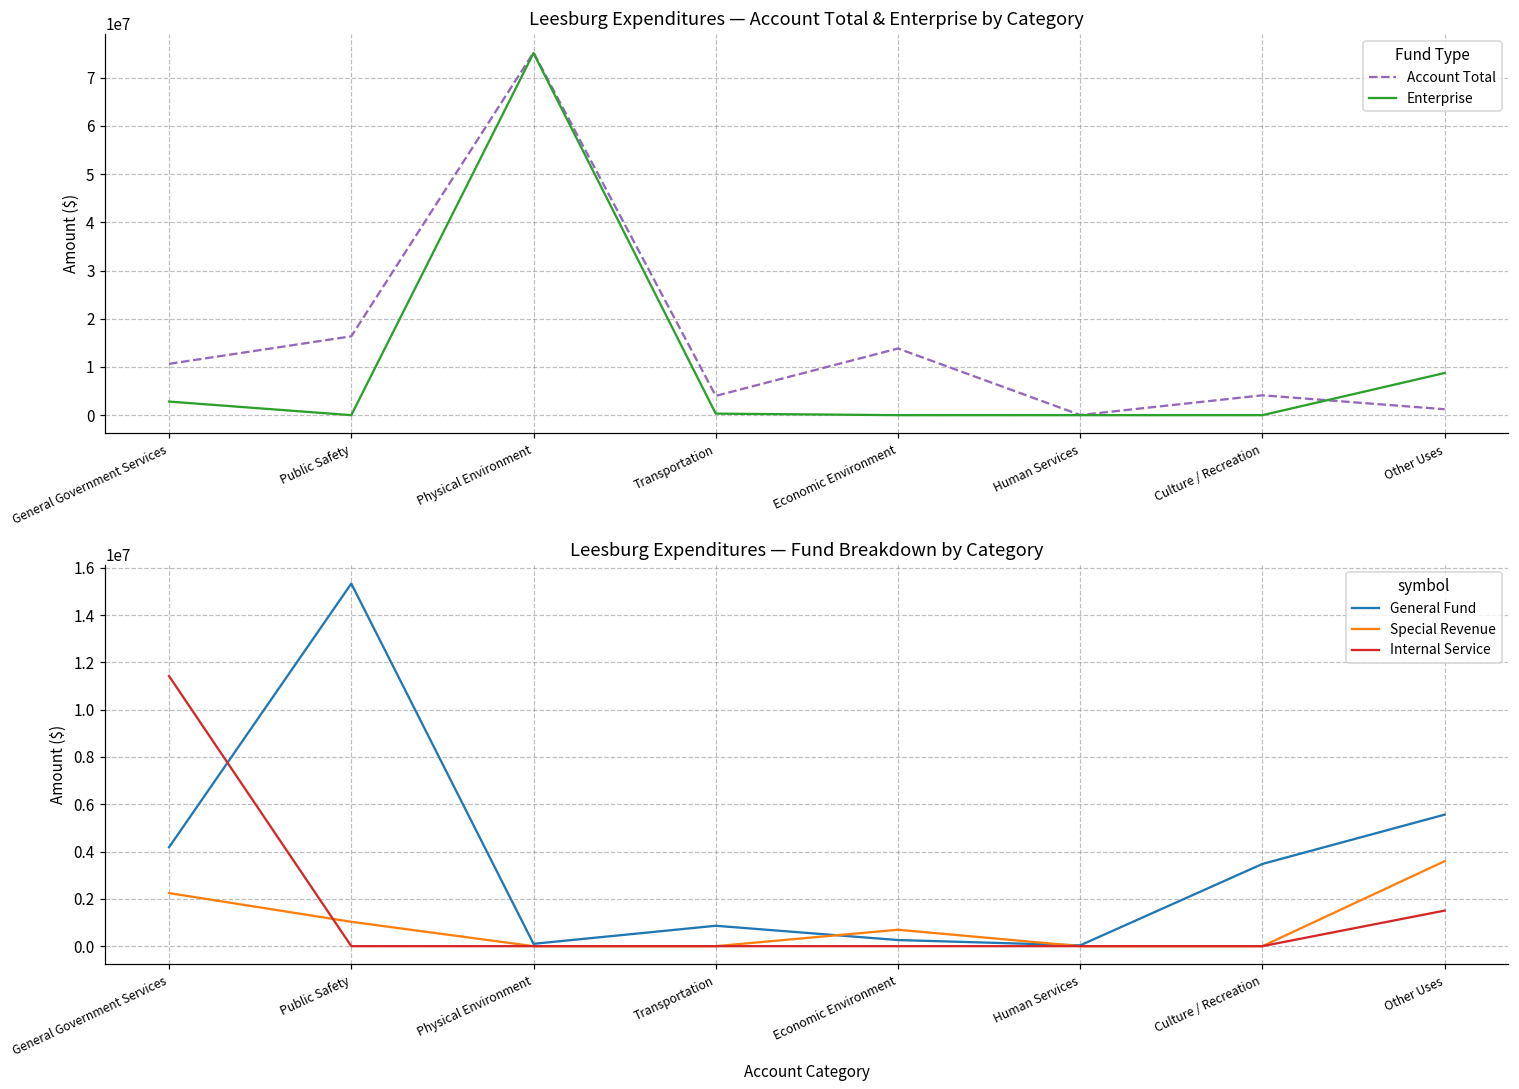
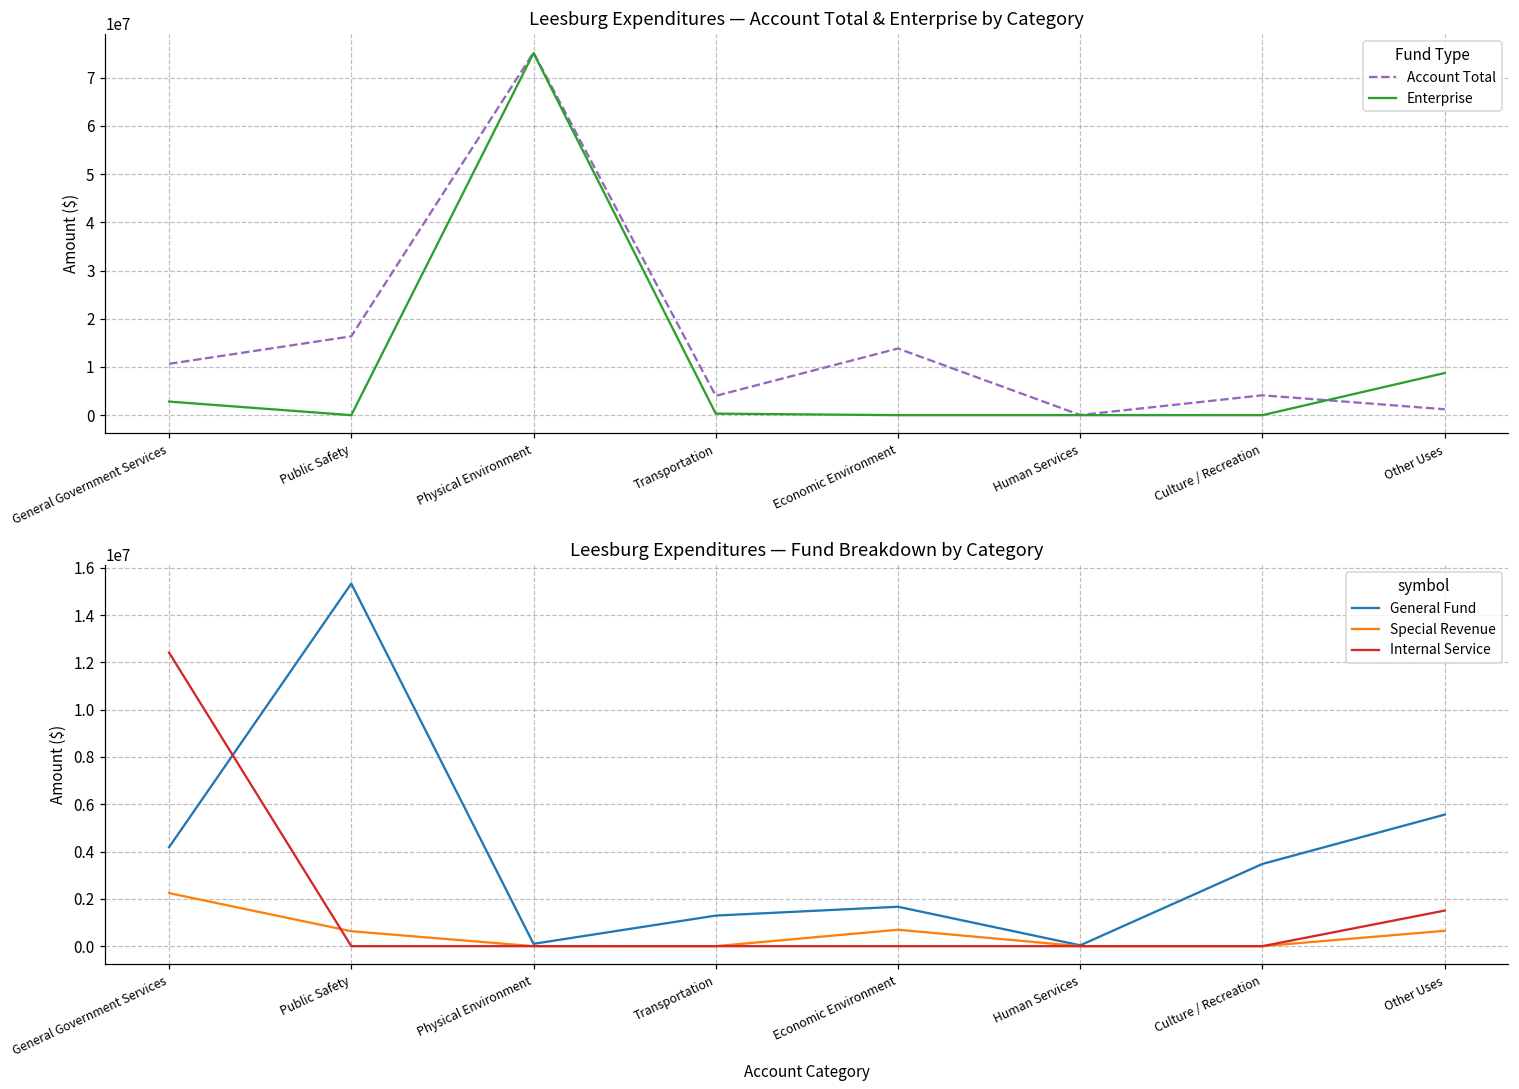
Leesburg Expenditures — Fund Breakdown by Category, Internal Service, General Government Services: 11400000 -> 12400000
Leesburg Expenditures — Fund Breakdown by Category, Special Revenue, Public Safety: 1000000 -> 600000
Leesburg Expenditures — Fund Breakdown by Category, General Fund, Transportation: 900000 -> 1300000
Leesburg Expenditures — Fund Breakdown by Category, General Fund, Economic Environment: 300000 -> 1700000
Leesburg Expenditures — Fund Breakdown by Category, Special Revenue, Other Uses: 3600000 -> 600000
